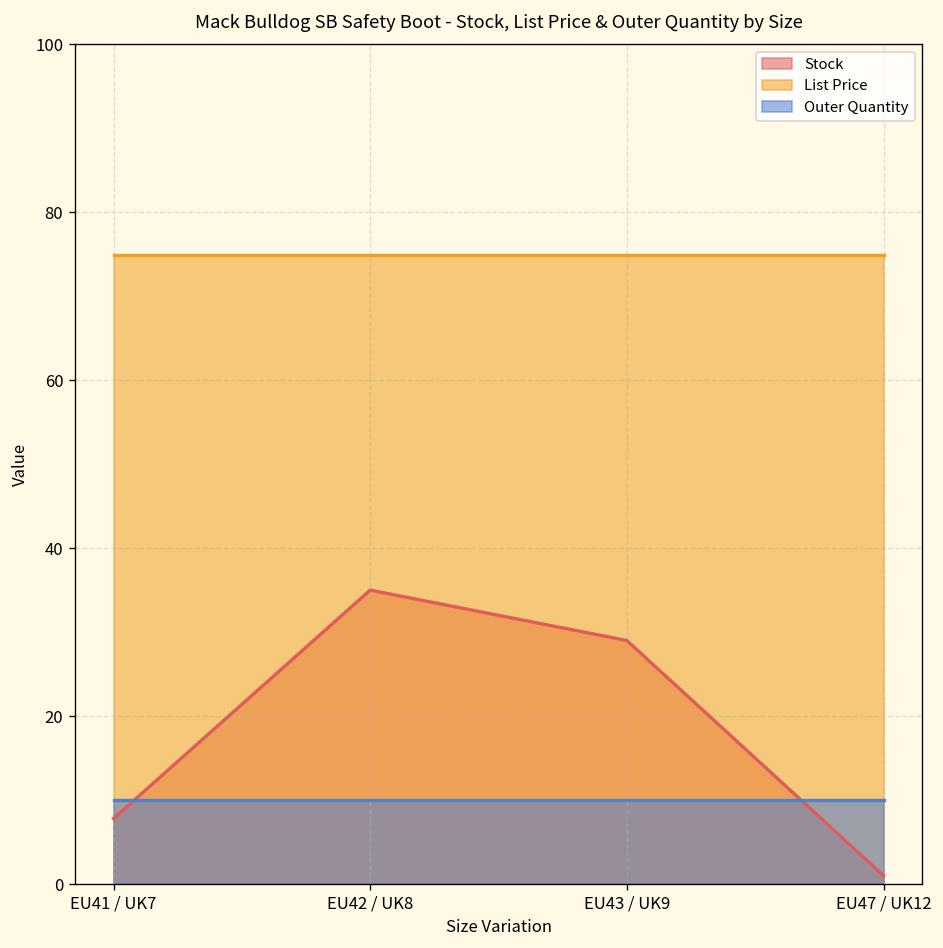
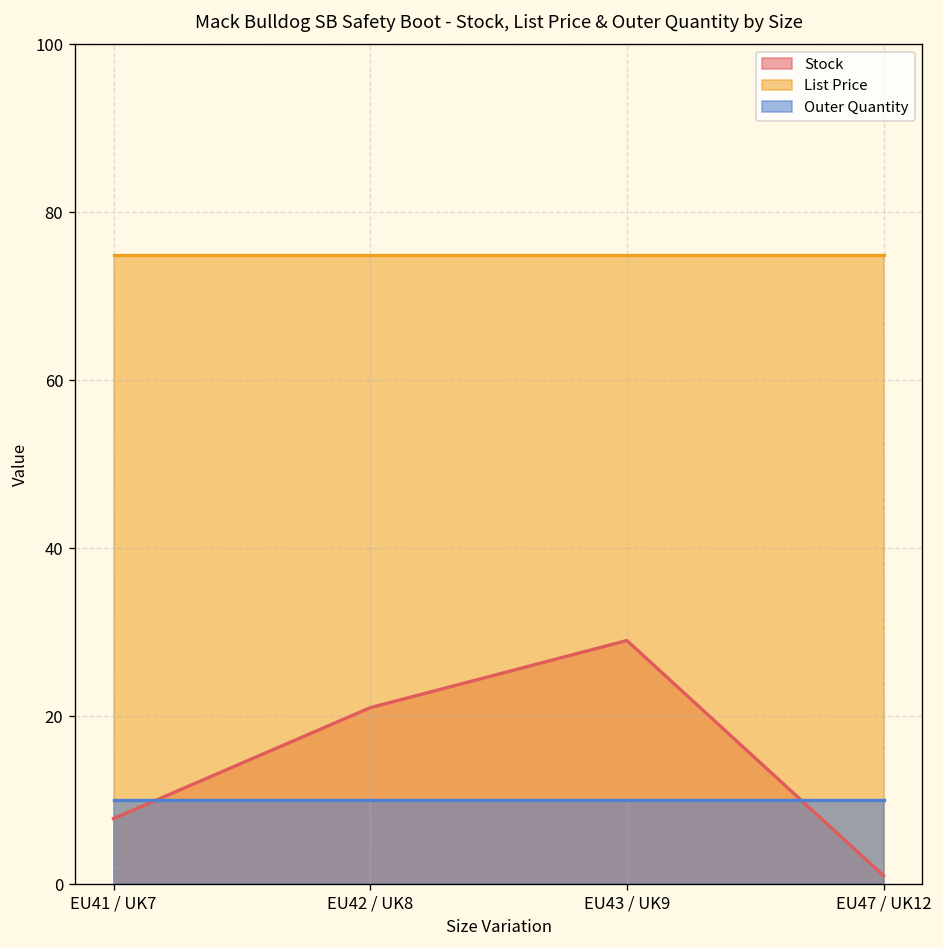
Stock, EU42 / UK8: 35 -> 21
